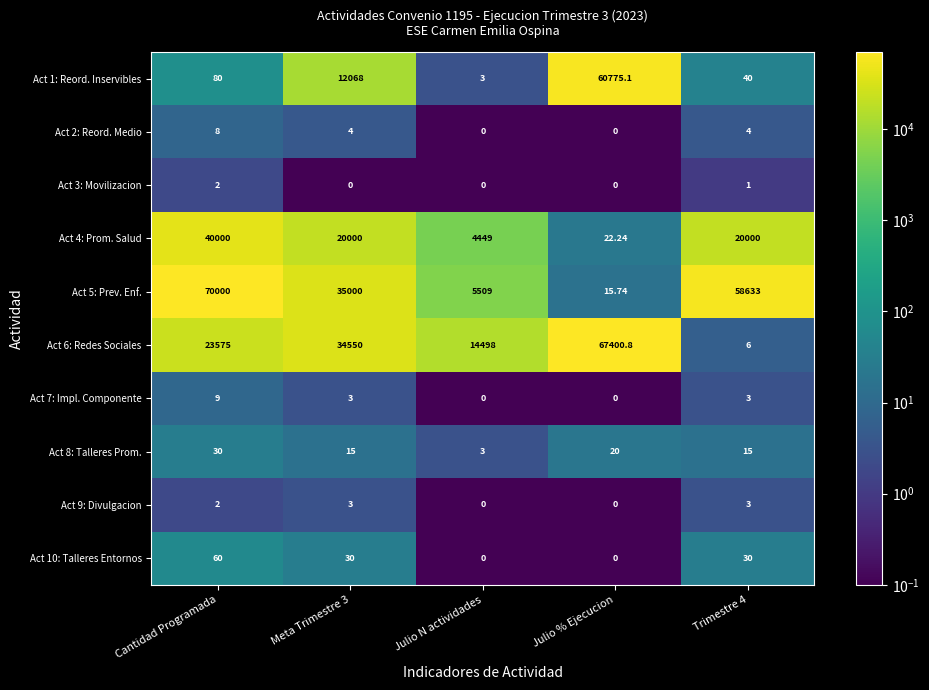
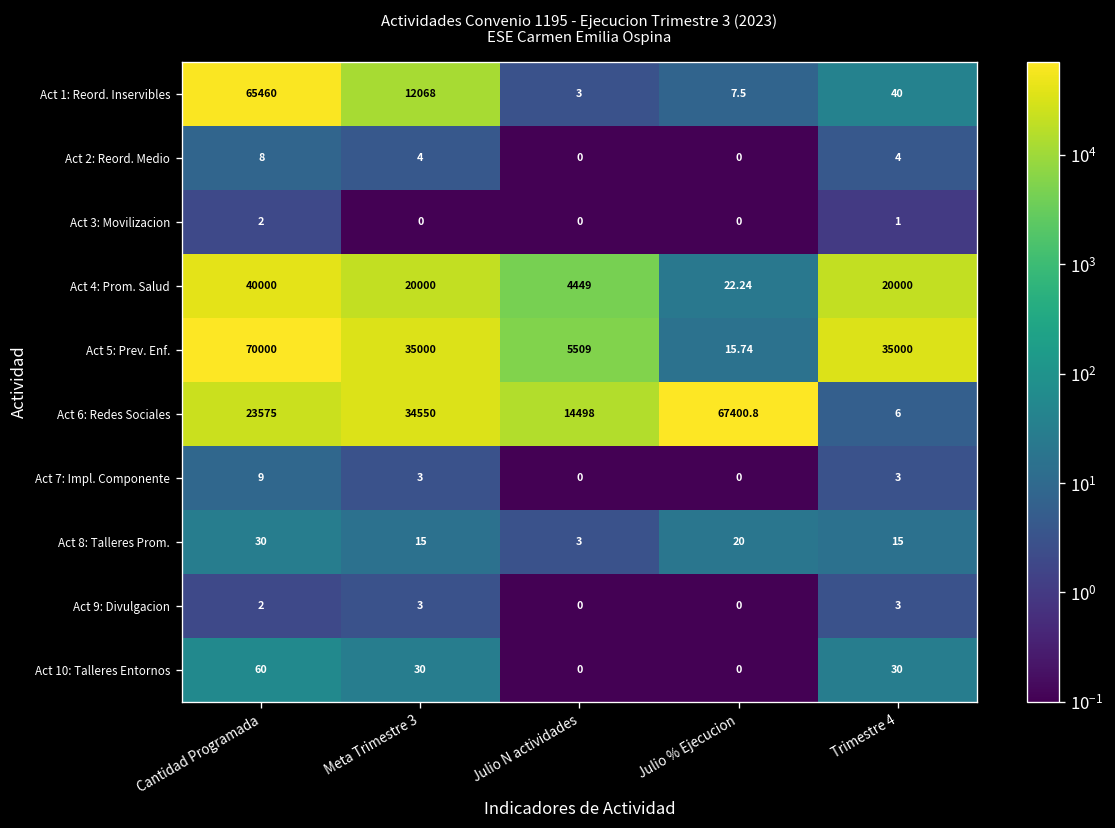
Act 1: Reord. Inservibles, Cantidad Programada: 80 -> 65460
Act 1: Reord. Inservibles, Julio % Ejecucion: 60775.1 -> 7.5
Act 5: Prev. Enf., Trimestre 4: 58633 -> 35000
